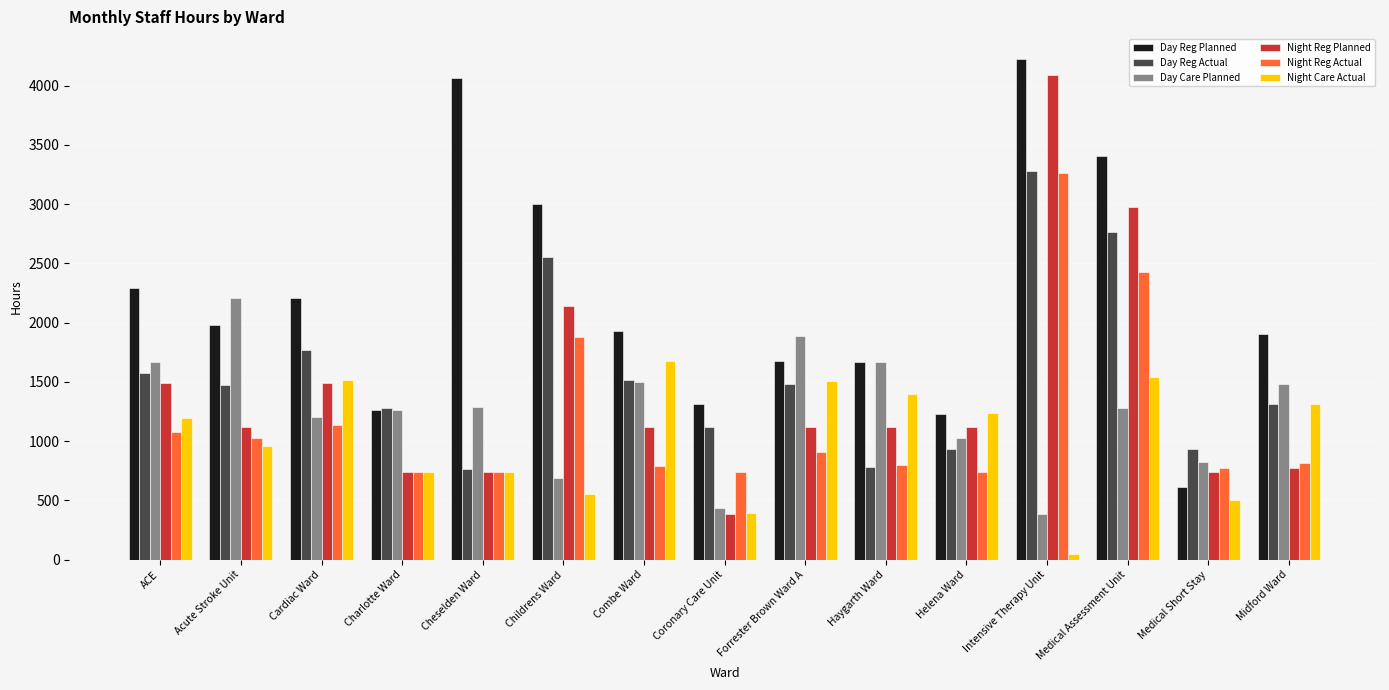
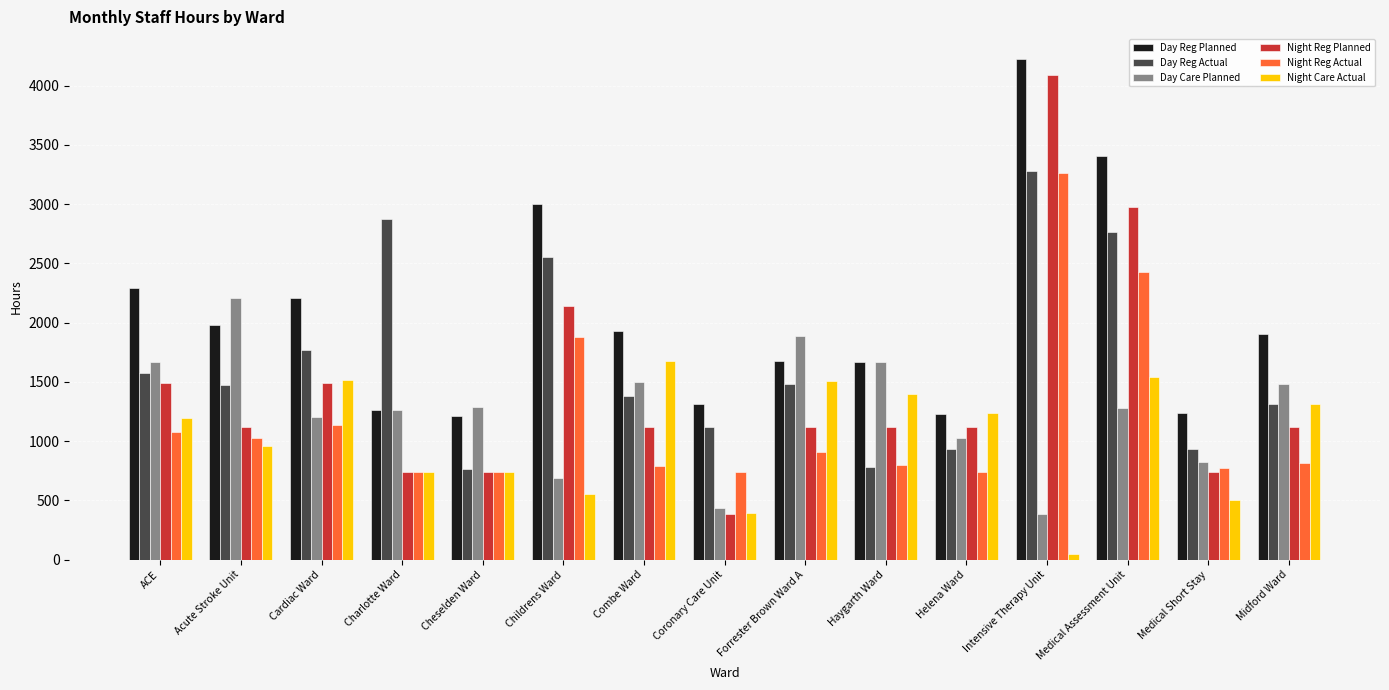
Day Reg Actual, Charlotte Ward: 1280 -> 2870
Day Reg Planned, Cheselden Ward: 4060 -> 1220
Day Reg Actual, Combe Ward: 1510 -> 1380
Day Reg Planned, Medical Short Stay: 620 -> 1240
Night Reg Planned, Midford Ward: 780 -> 1120
